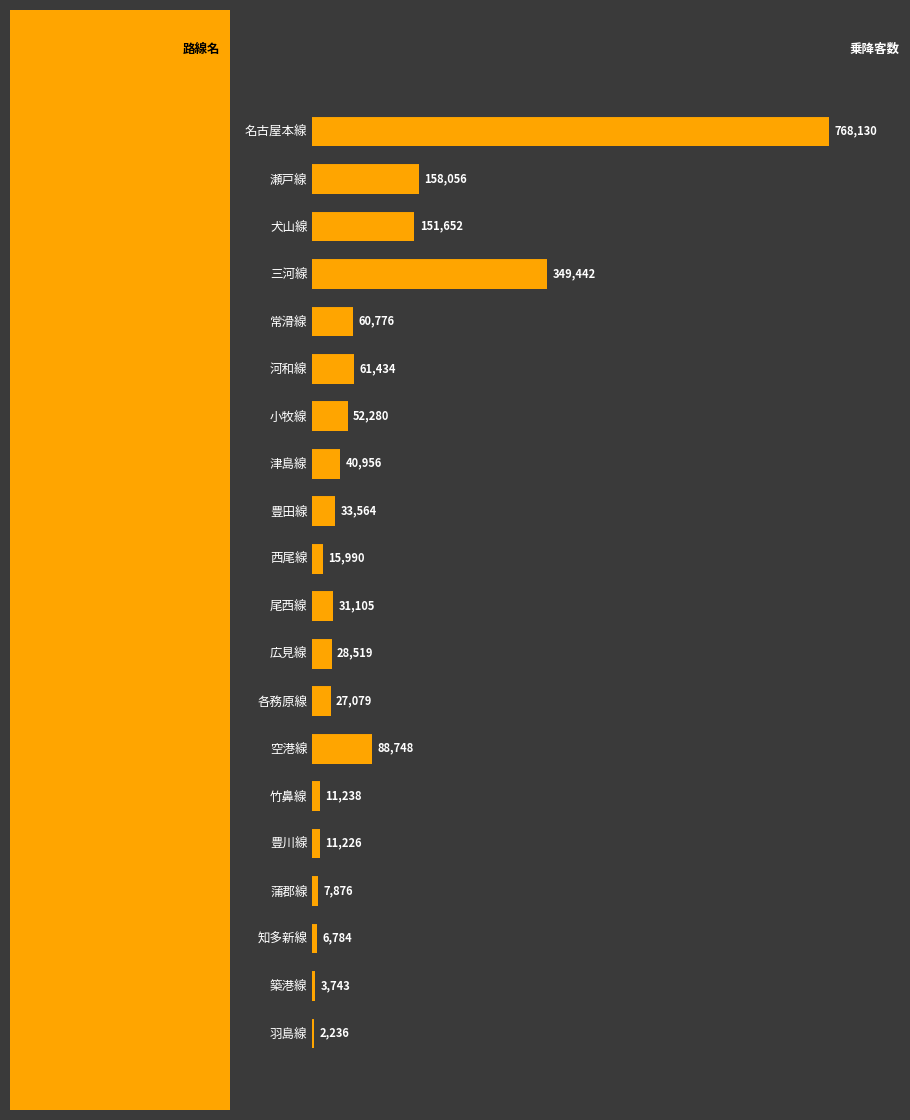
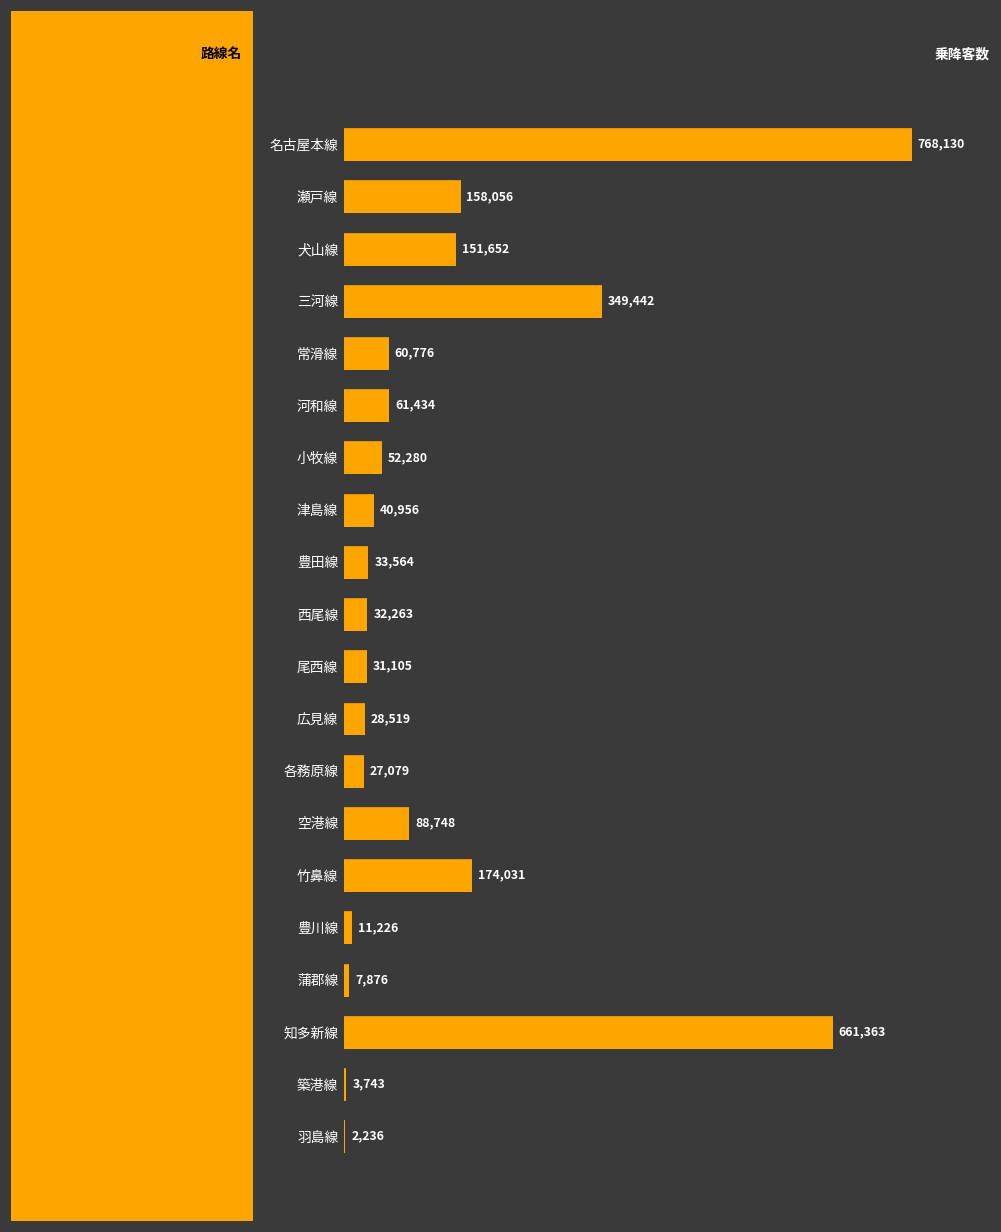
西尾線: 15,990 -> 32,263
竹鼻線: 11,238 -> 174,031
知多新線: 6,784 -> 661,363
